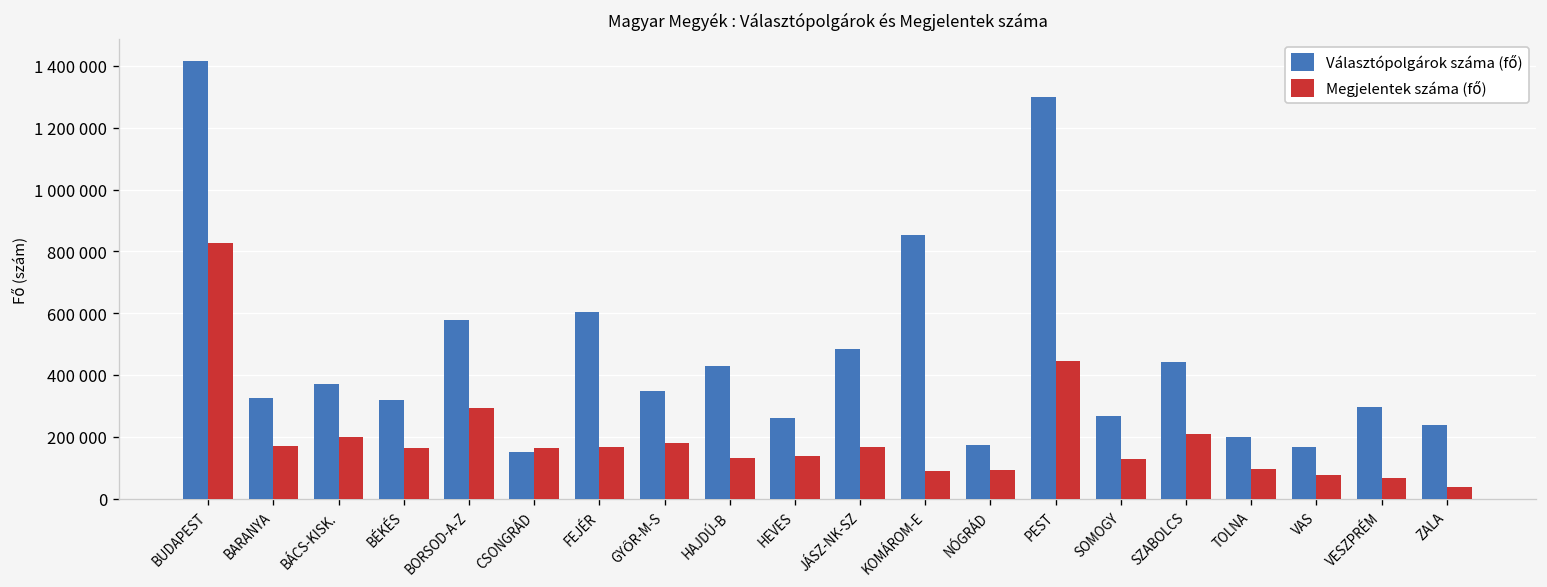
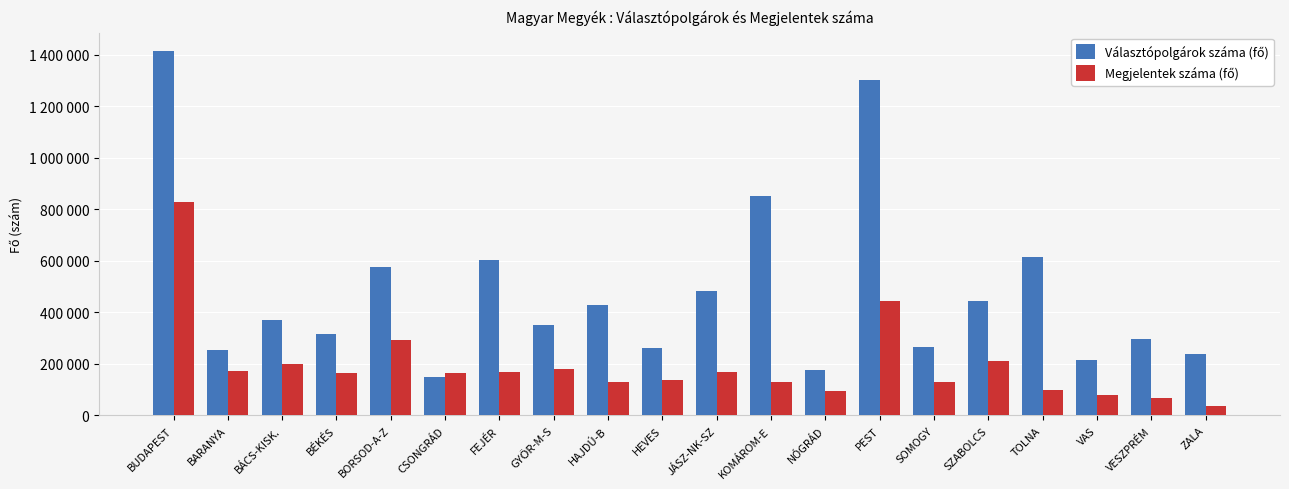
Választópolgárok száma (fő), BARANYA: 320000 -> 250000
Megjelentek száma (fő), KOMÁROM-E: 90000 -> 130000
Választópolgárok száma (fő), TOLNA: 200000 -> 610000
Választópolgárok száma (fő), VAS: 170000 -> 210000
